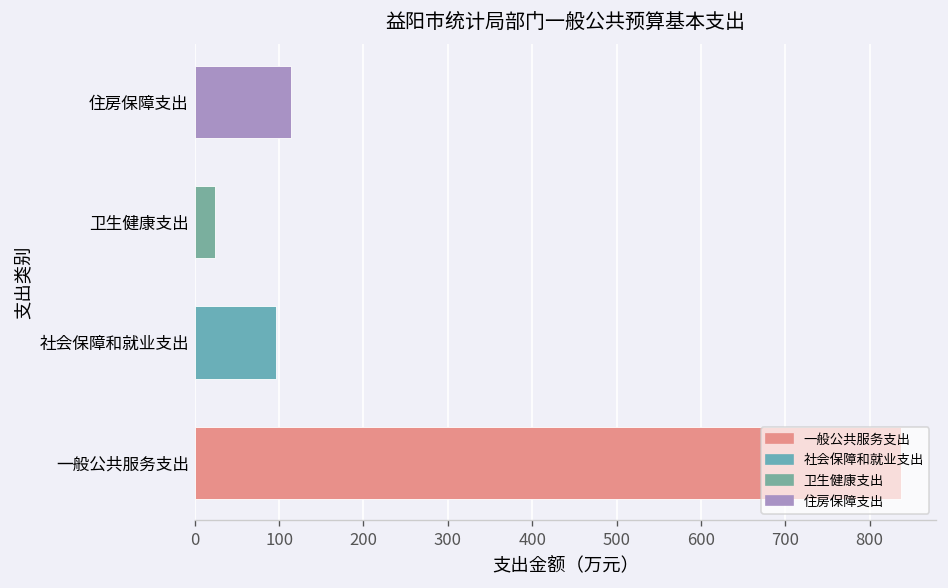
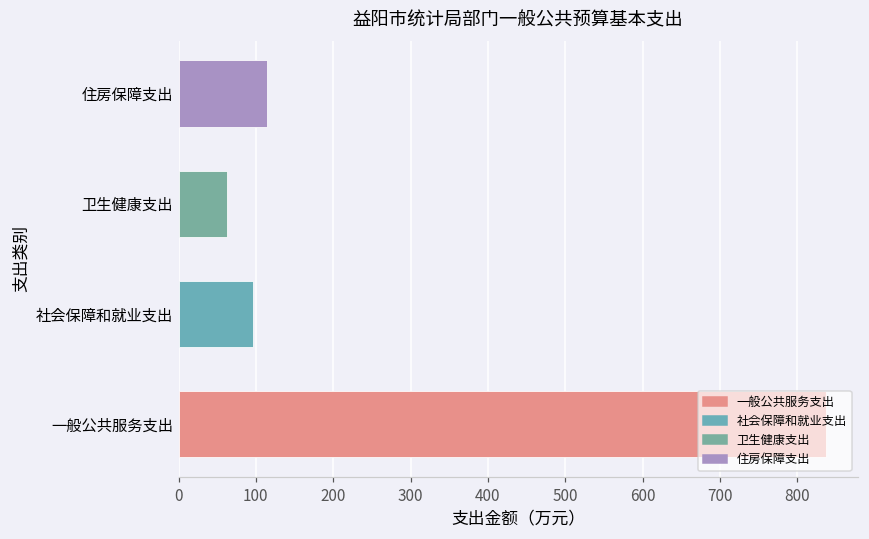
卫生健康支出: 20 -> 60
